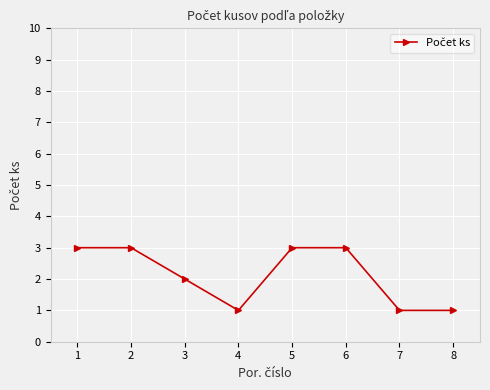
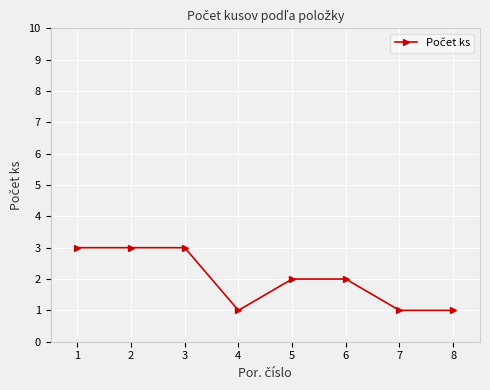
3: 2 -> 3
5: 3 -> 2
6: 3 -> 2
